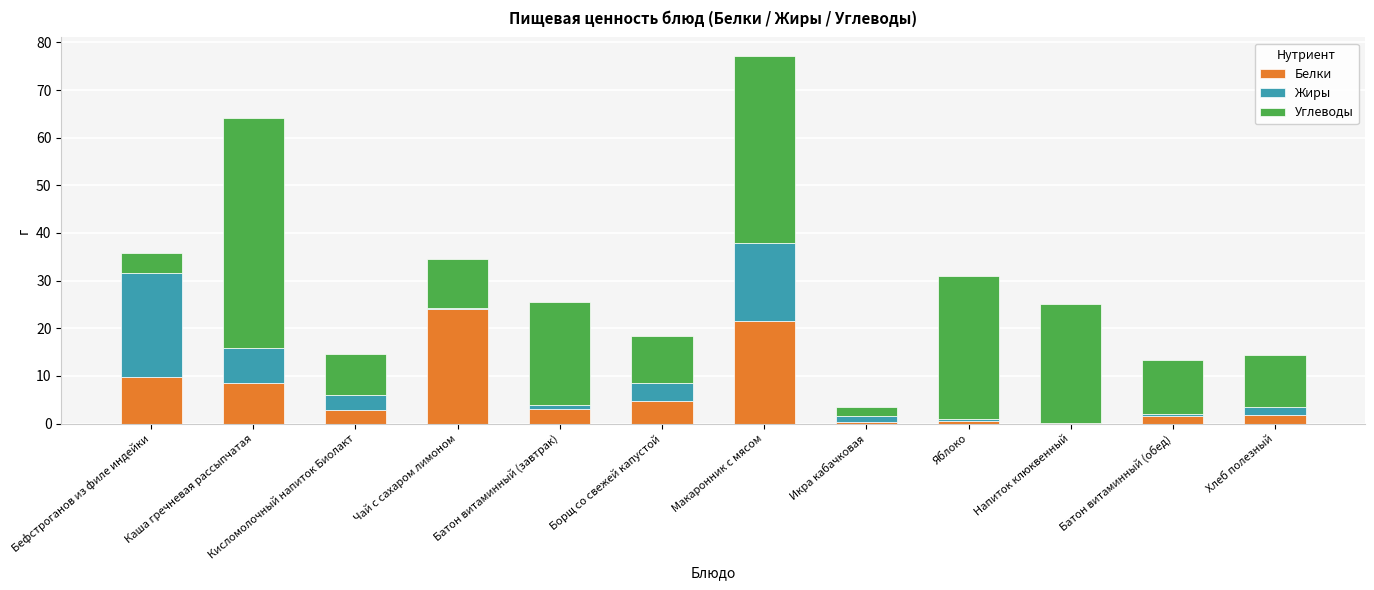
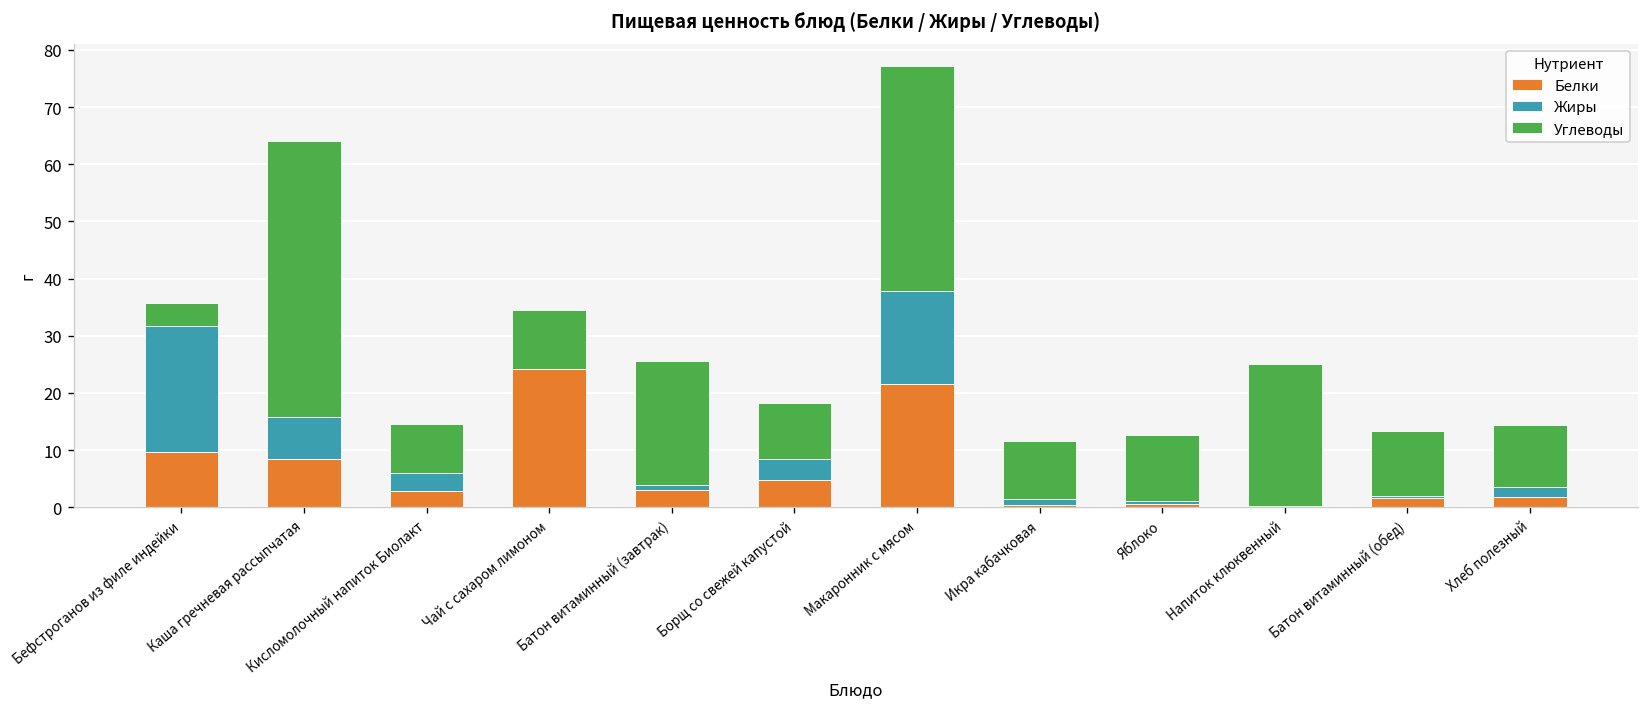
Углеводы, Икра кабачковая: 2 -> 10
Углеводы, Яблоко: 30 -> 12
